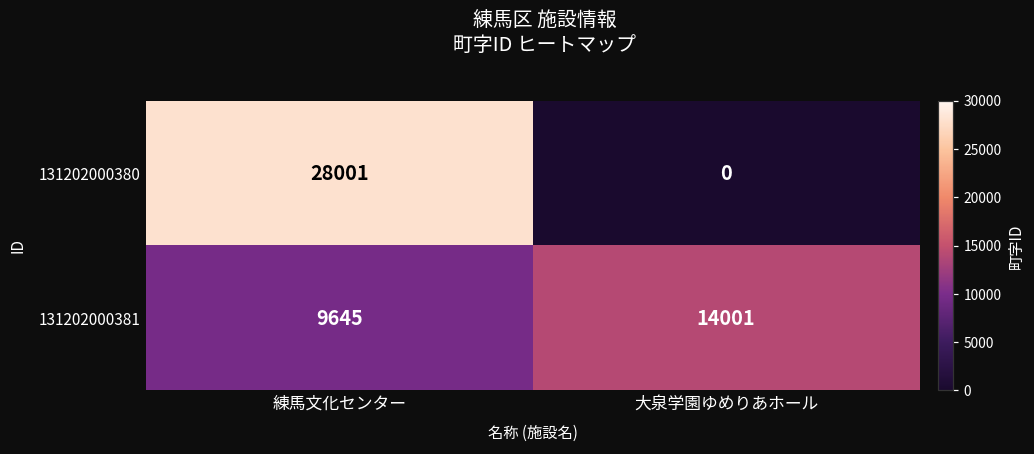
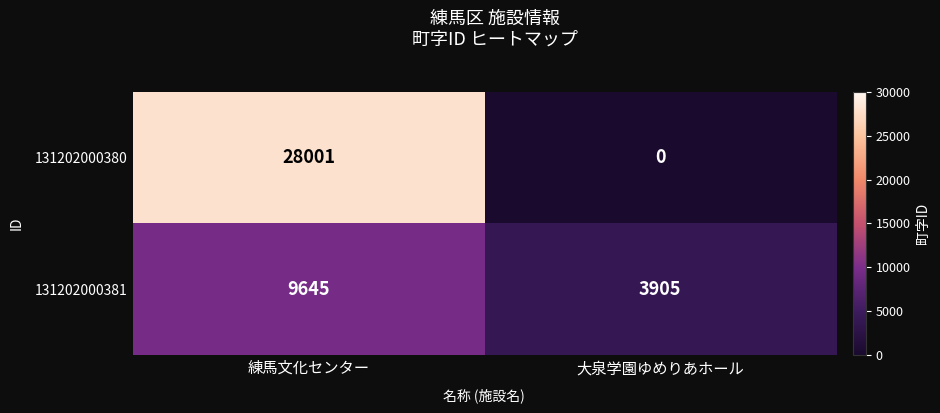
131202000381, 大泉学園ゆめりあホール: 14001 -> 3905
